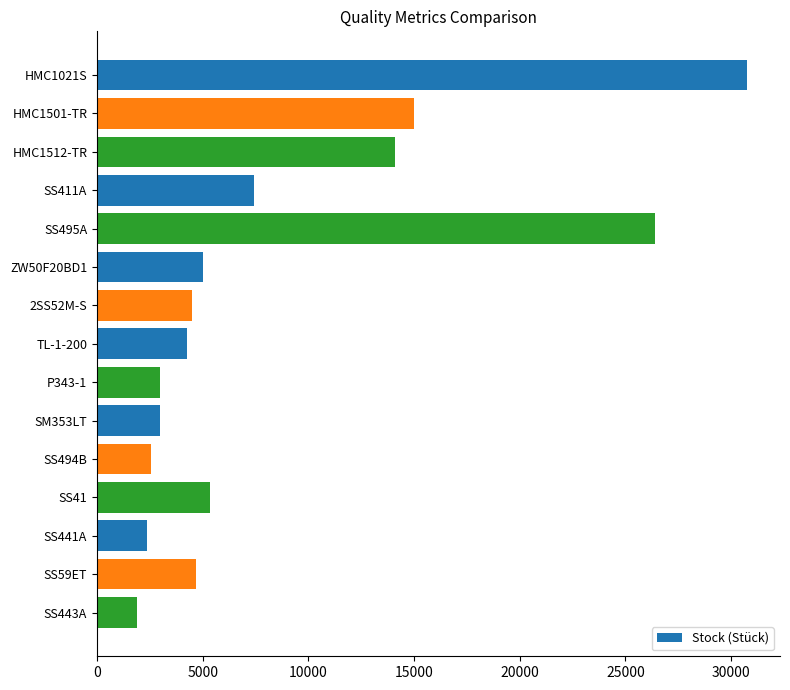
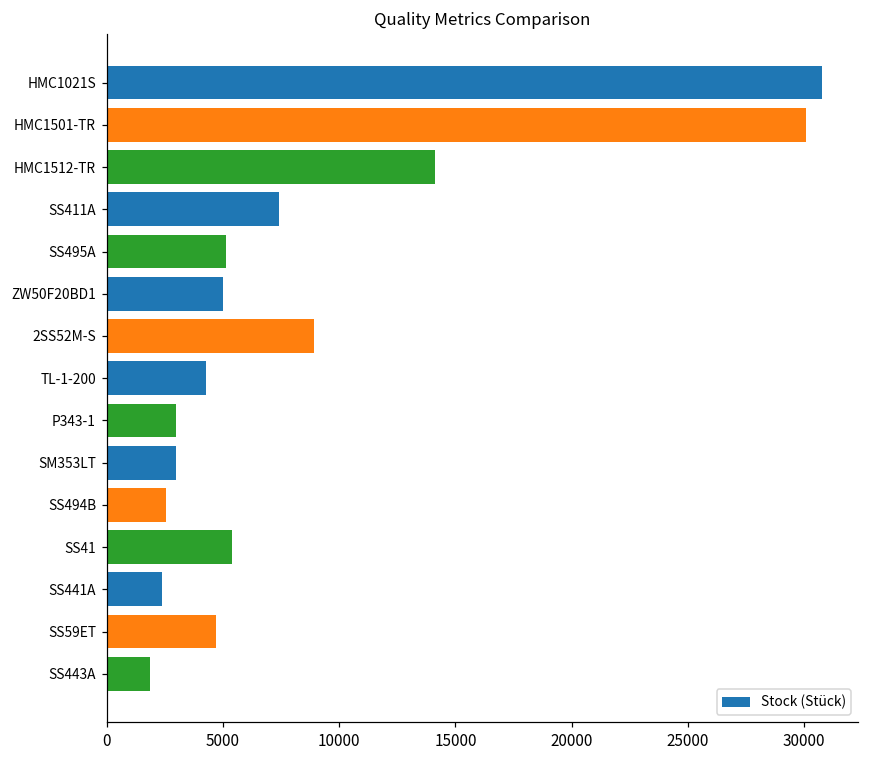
HMC1501-TR: 15000 -> 30100
SS495A: 26400 -> 5100
2SS52M-S: 4500 -> 8900
